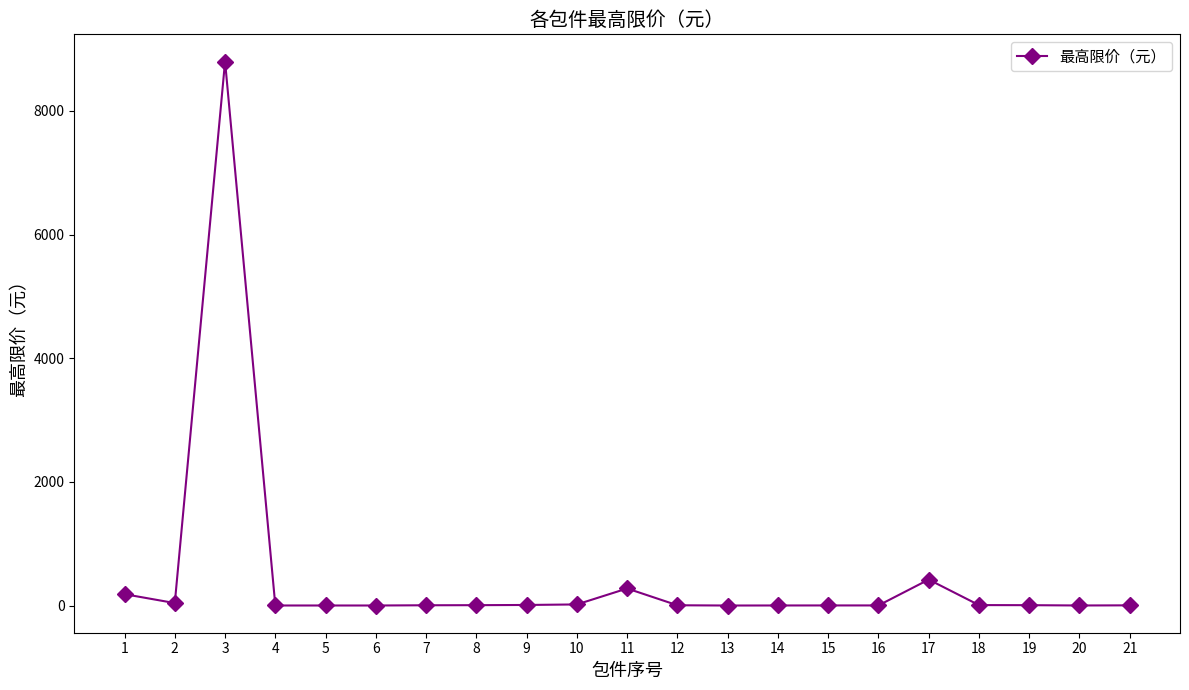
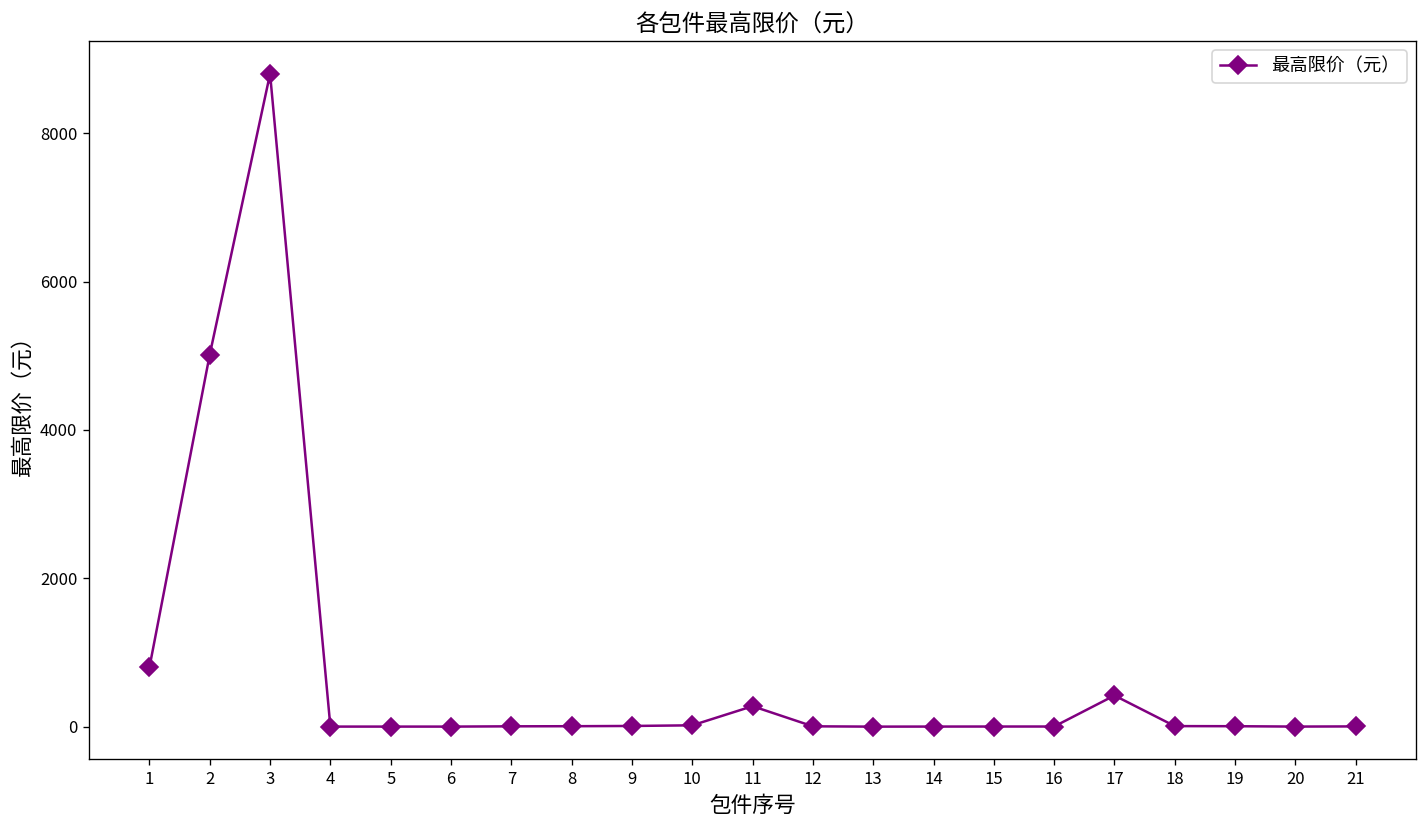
1: 200 -> 800
2: 0 -> 5000
